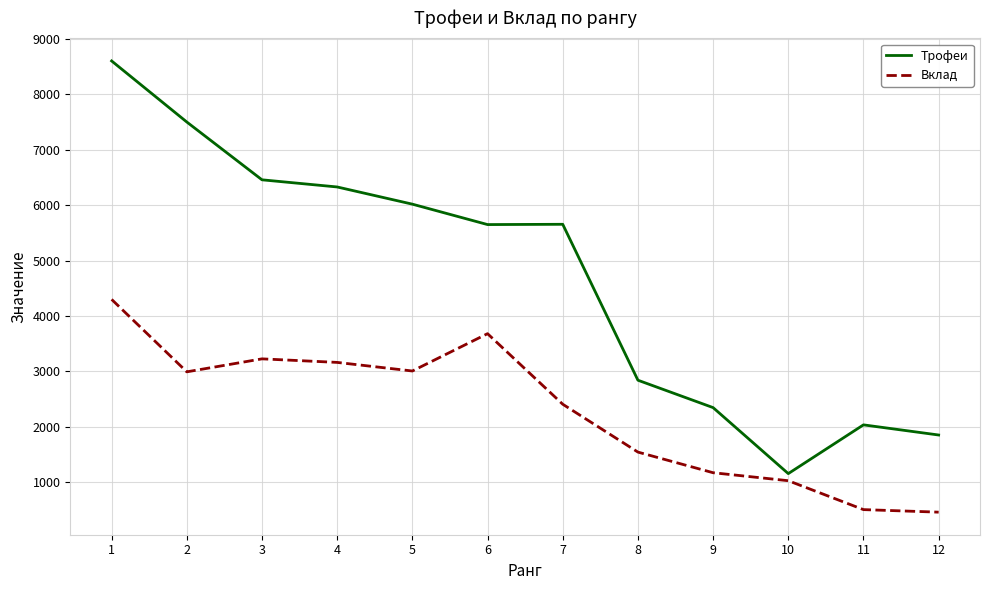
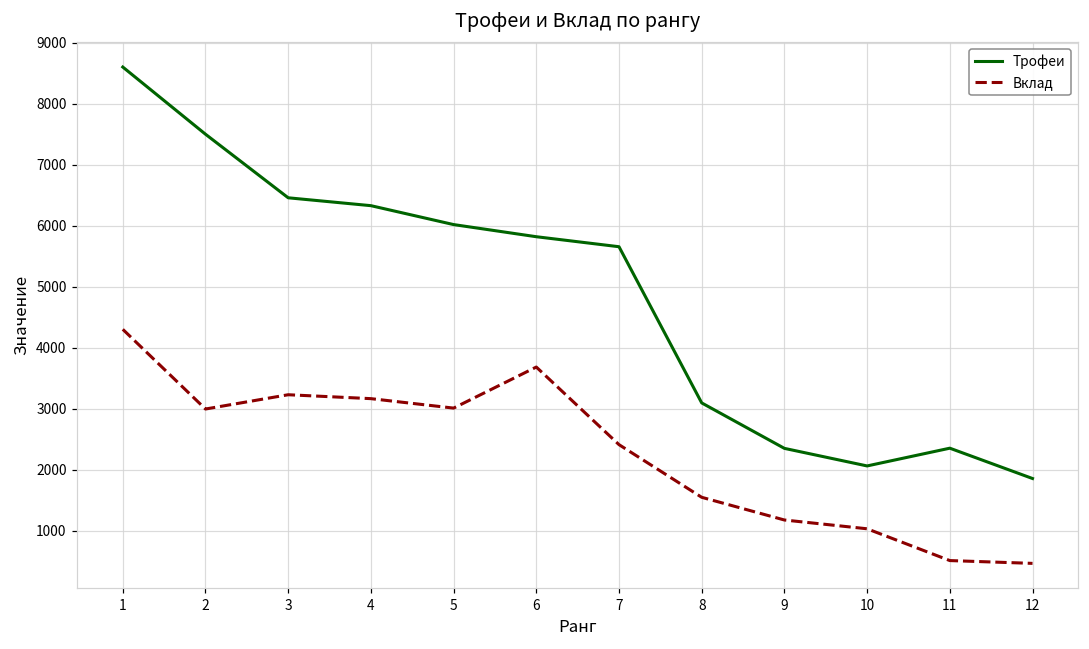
Трофеи, 6: 5600 -> 5800
Трофеи, 8: 2800 -> 3100
Трофеи, 10: 1200 -> 2100
Трофеи, 11: 2000 -> 2400
